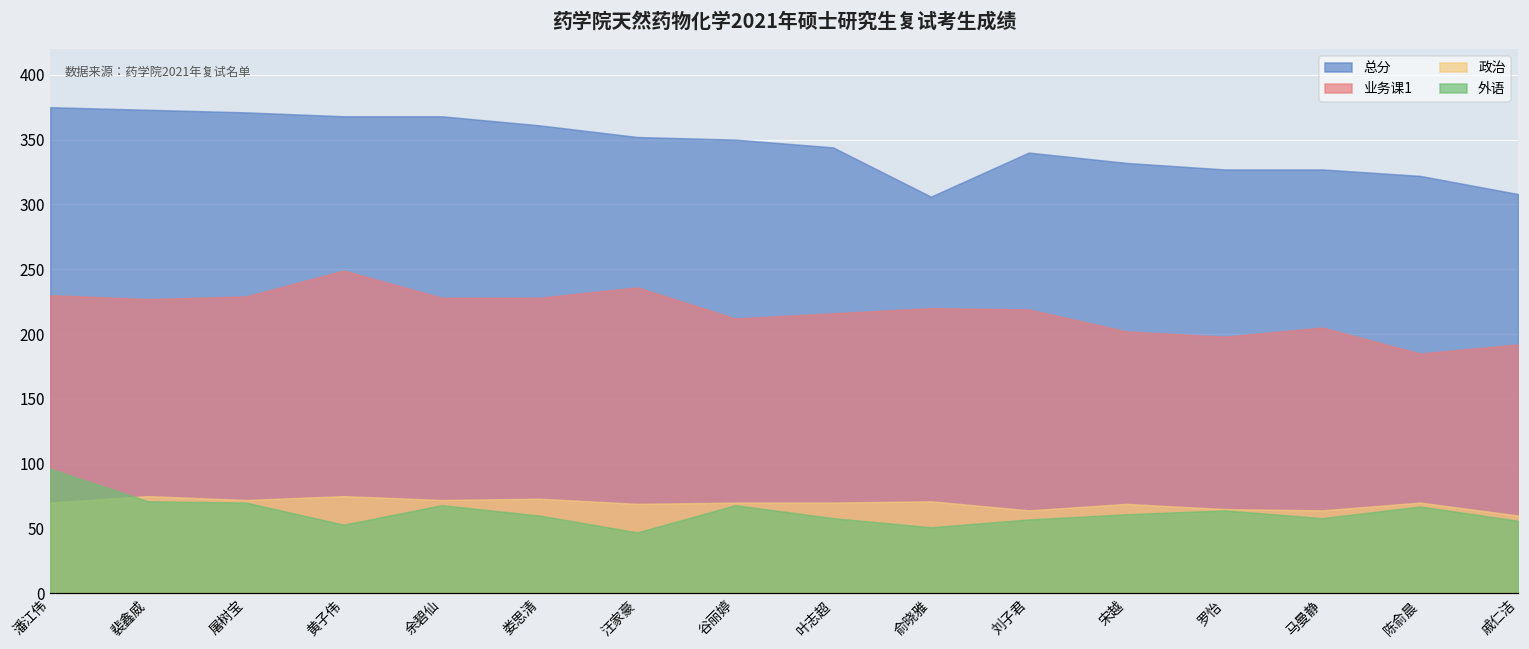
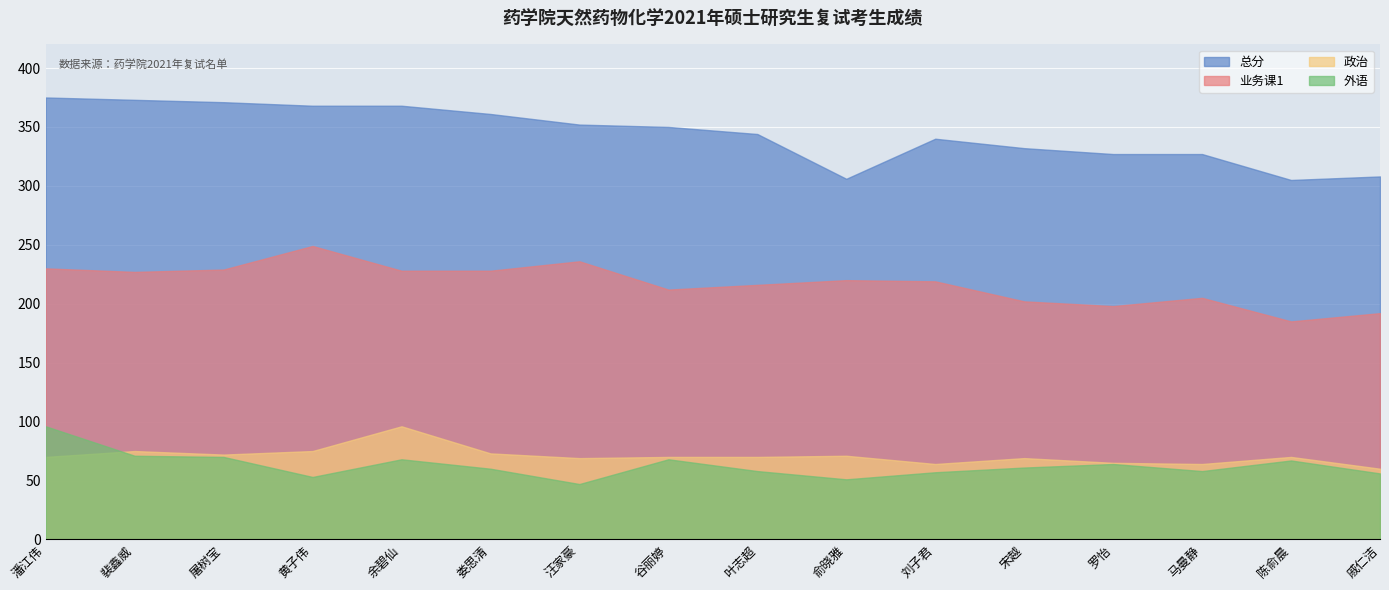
政治, 余碧仙: 72 -> 96
总分, 陈俞晨: 322 -> 305
